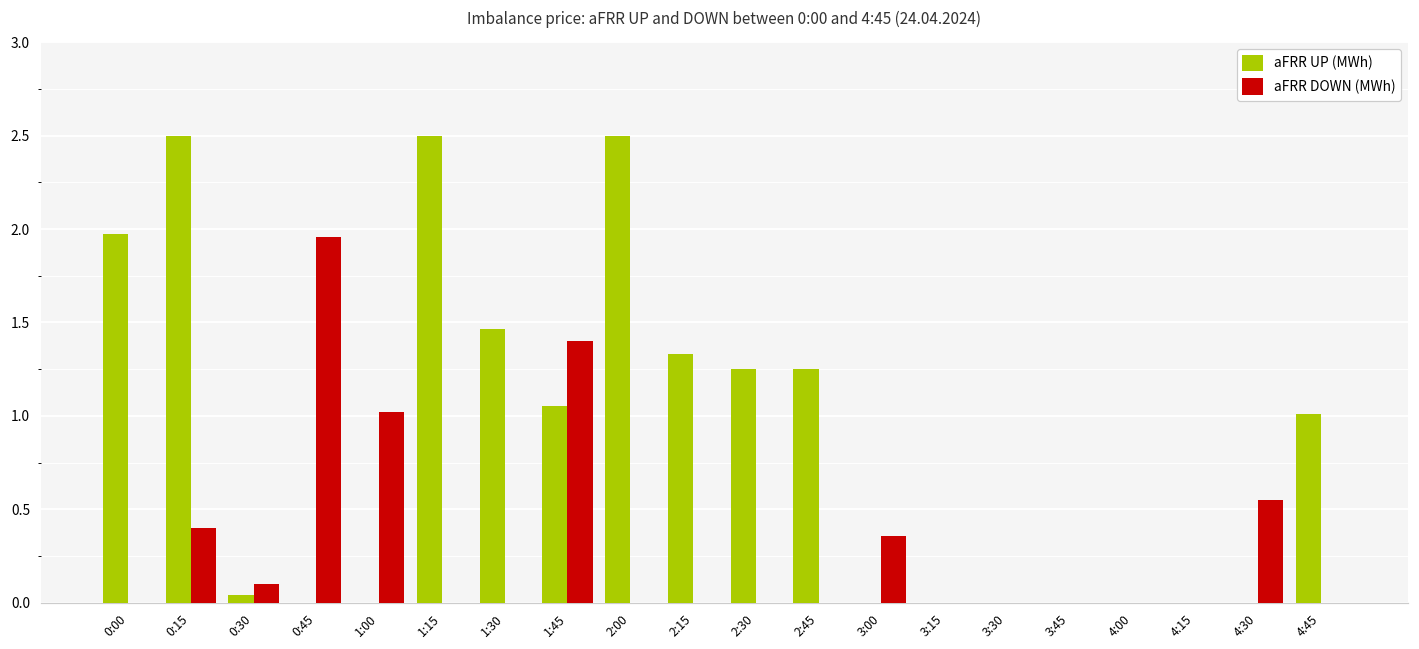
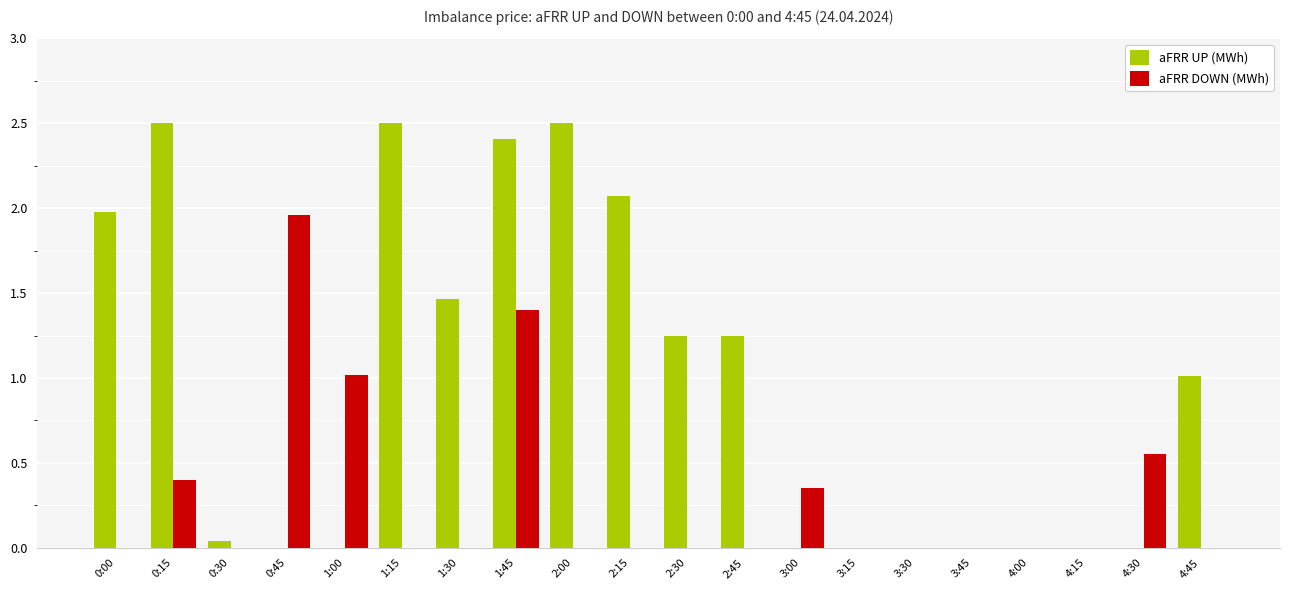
aFRR DOWN (MWh), 0:30: 0.1 -> 0.0
aFRR UP (MWh), 1:45: 1.05 -> 2.41
aFRR UP (MWh), 2:15: 1.33 -> 2.07
